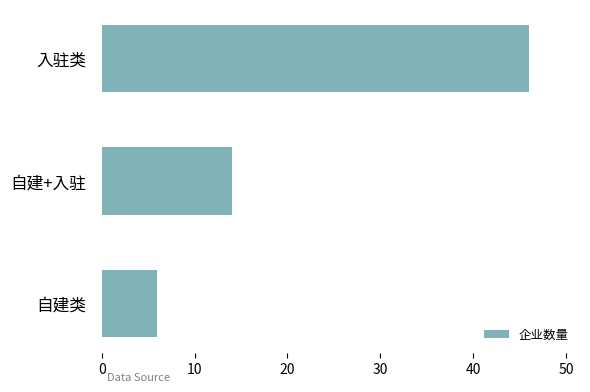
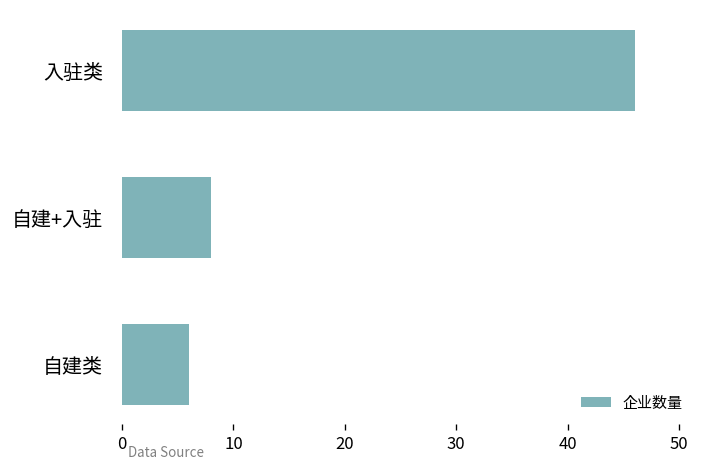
自建+入驻: 14 -> 8
